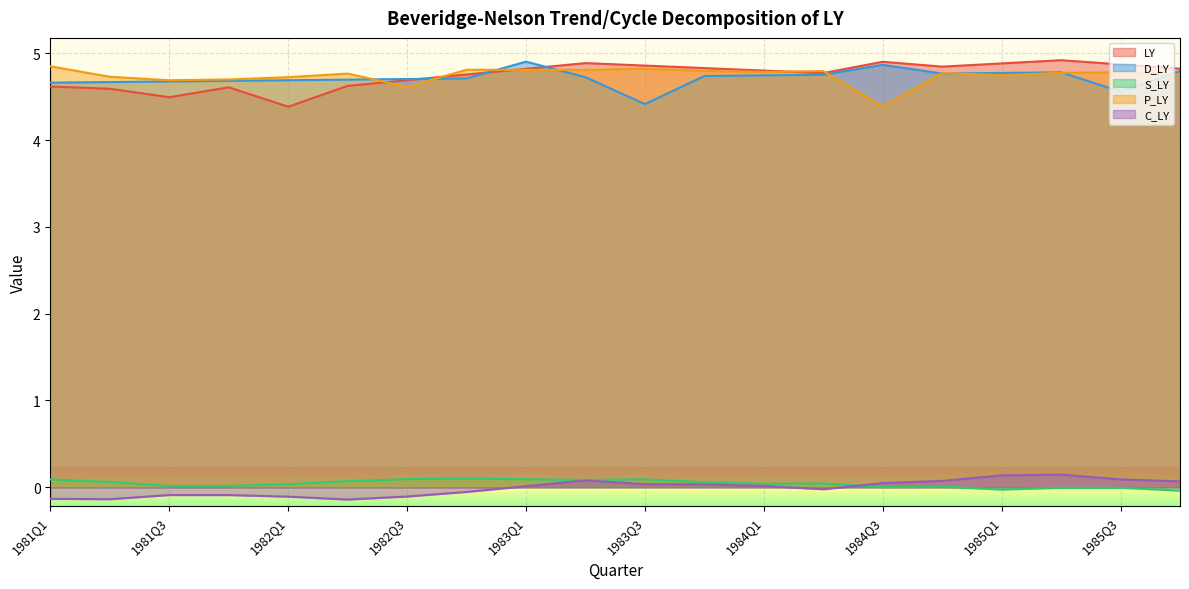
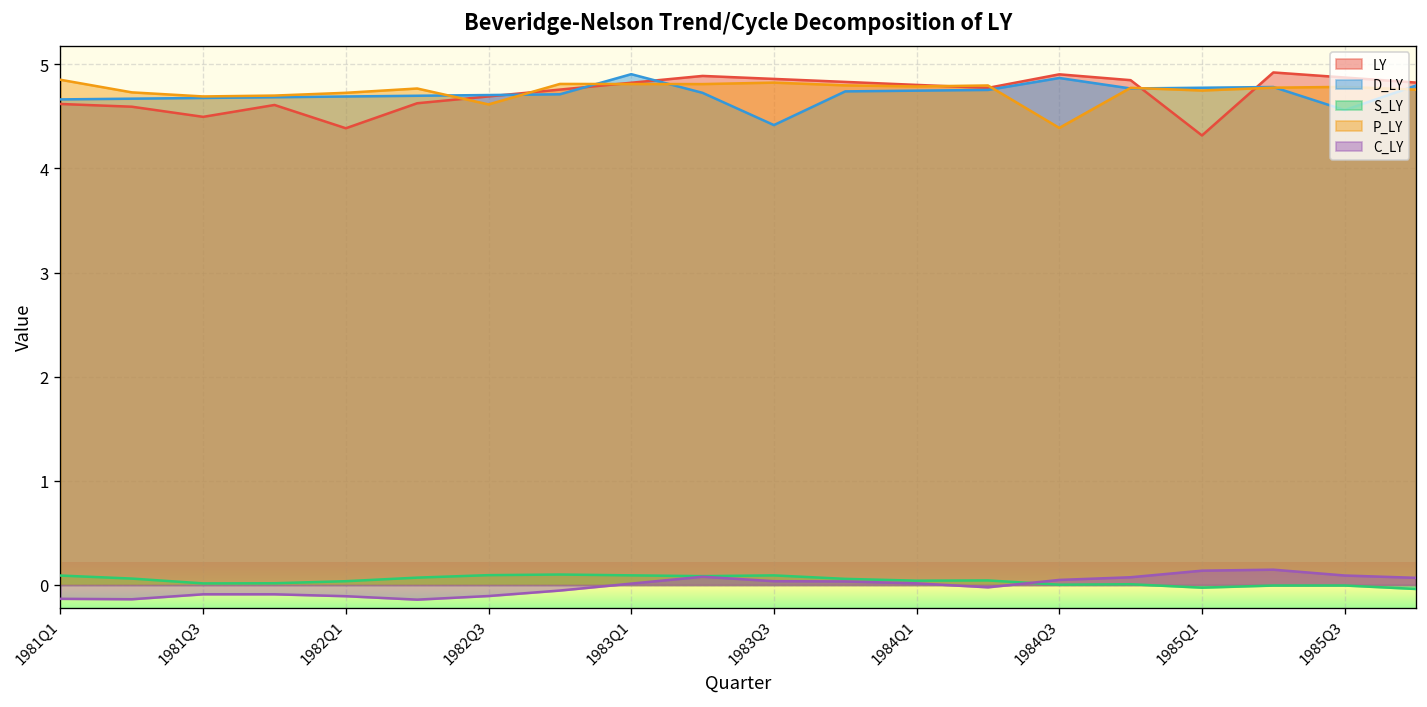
LY, 1985Q1: 4.9 -> 4.3
